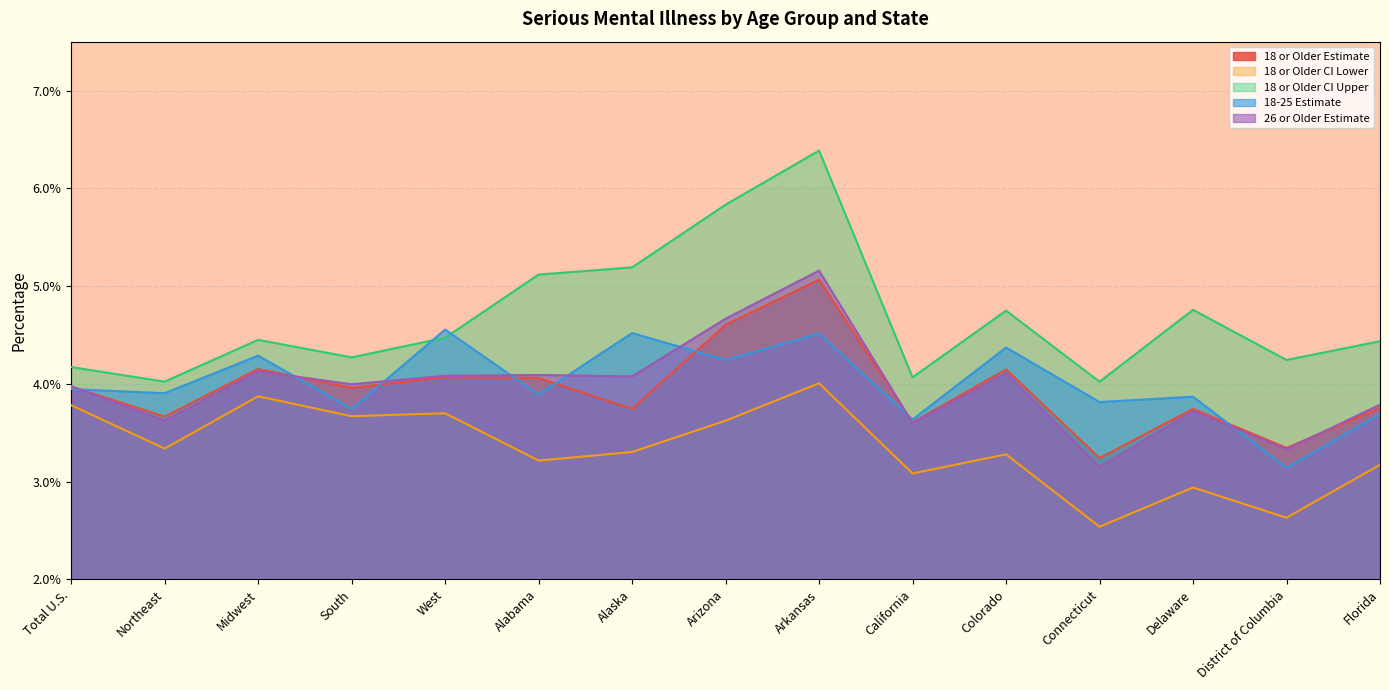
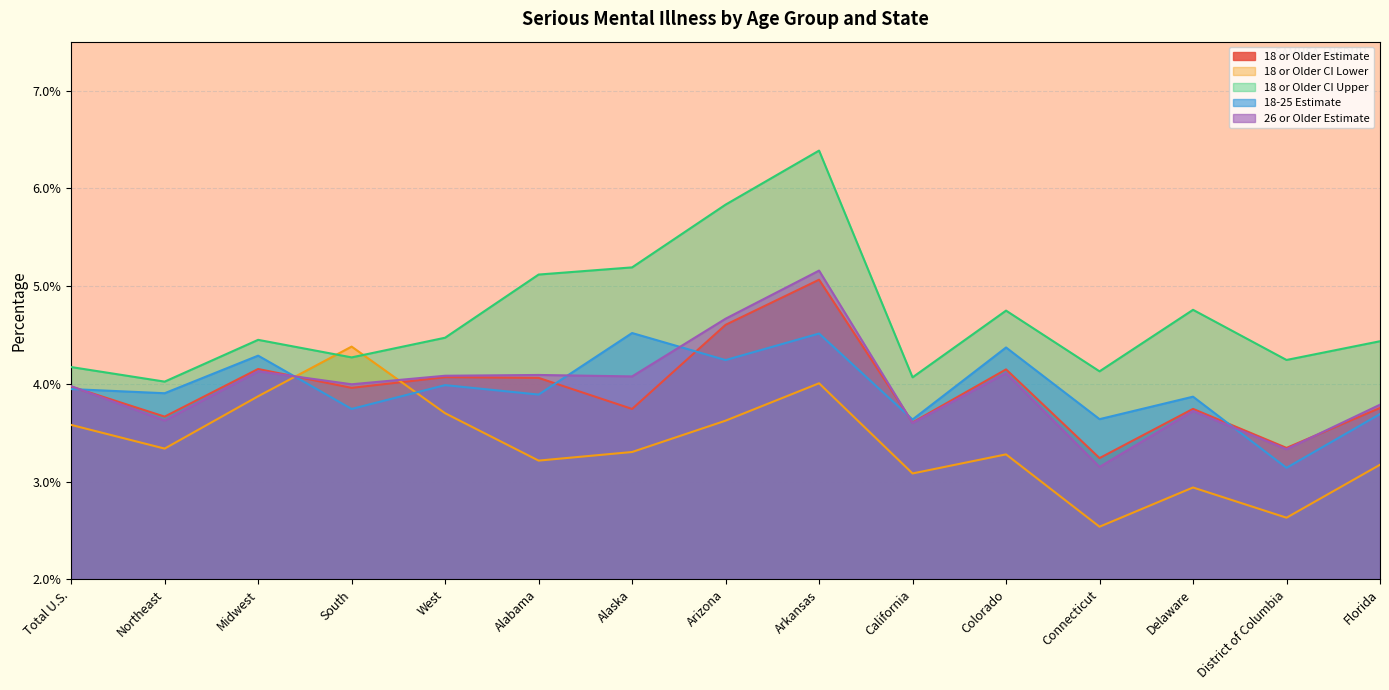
18 or Older CI Lower, Total U.S.: 3.8% -> 3.6%
18 or Older CI Lower, South: 3.7% -> 4.4%
18-25 Estimate, West: 4.6% -> 4.0%
18 or Older CI Upper, Connecticut: 4.0% -> 4.1%
18-25 Estimate, Connecticut: 3.8% -> 3.6%
